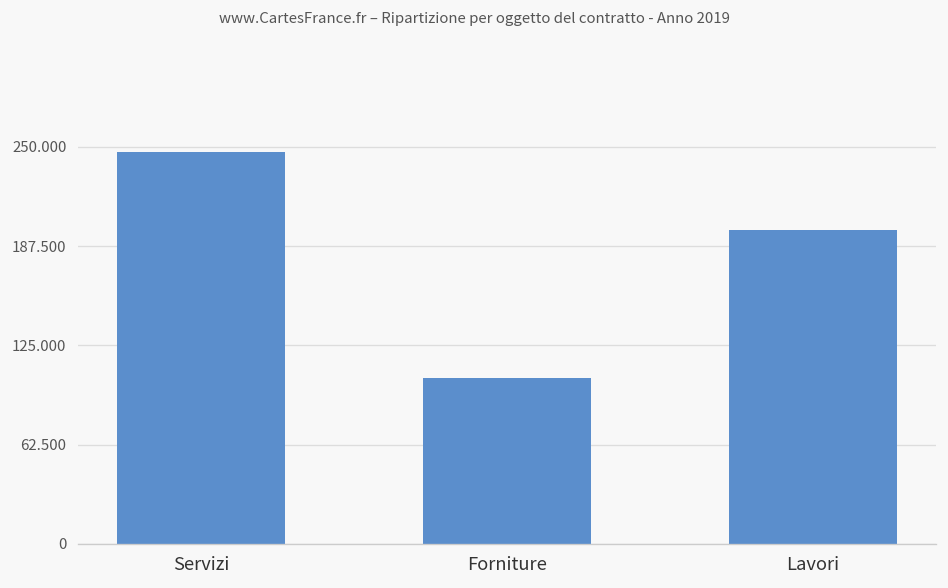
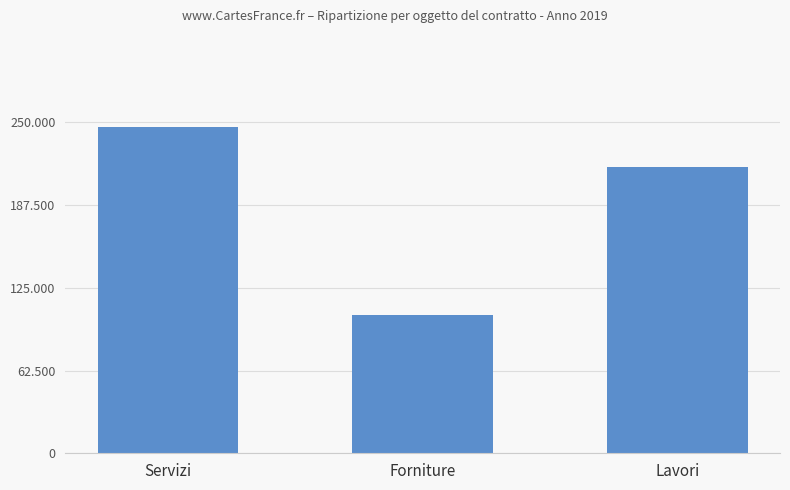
Lavori: 198 -> 216
